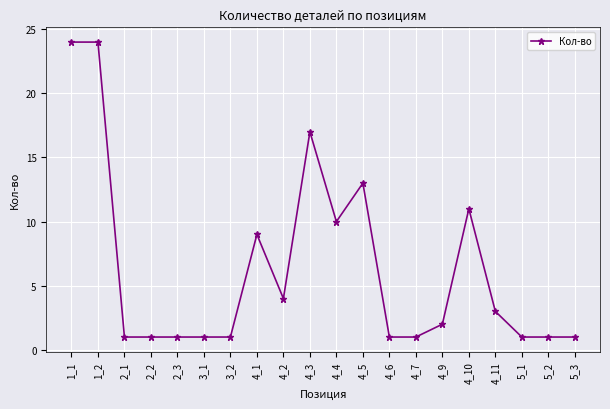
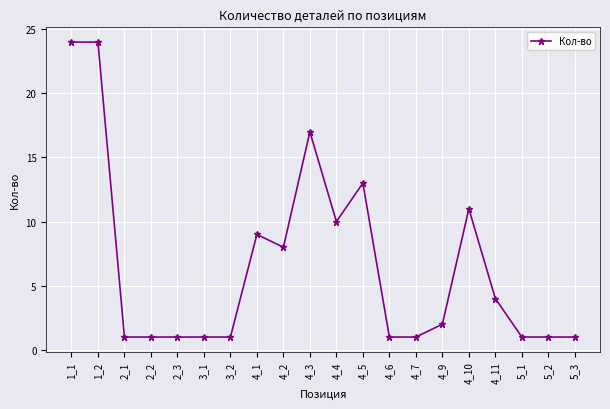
4_2: 4 -> 8
4_11: 3 -> 4
